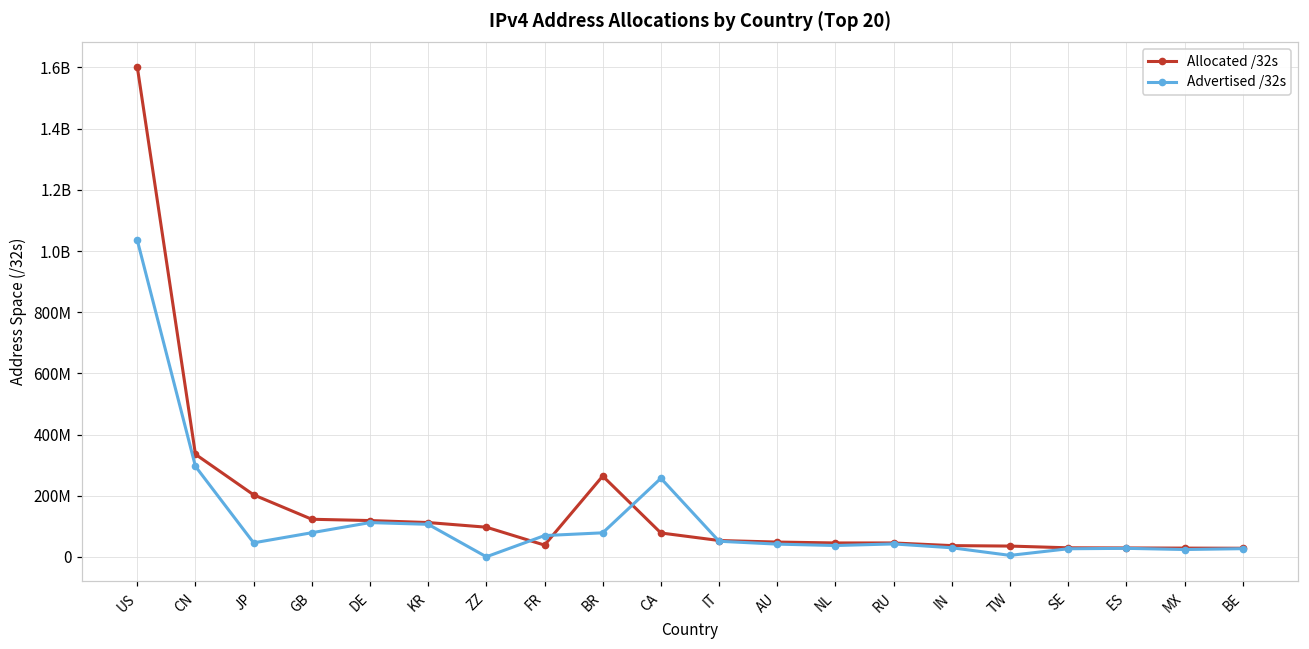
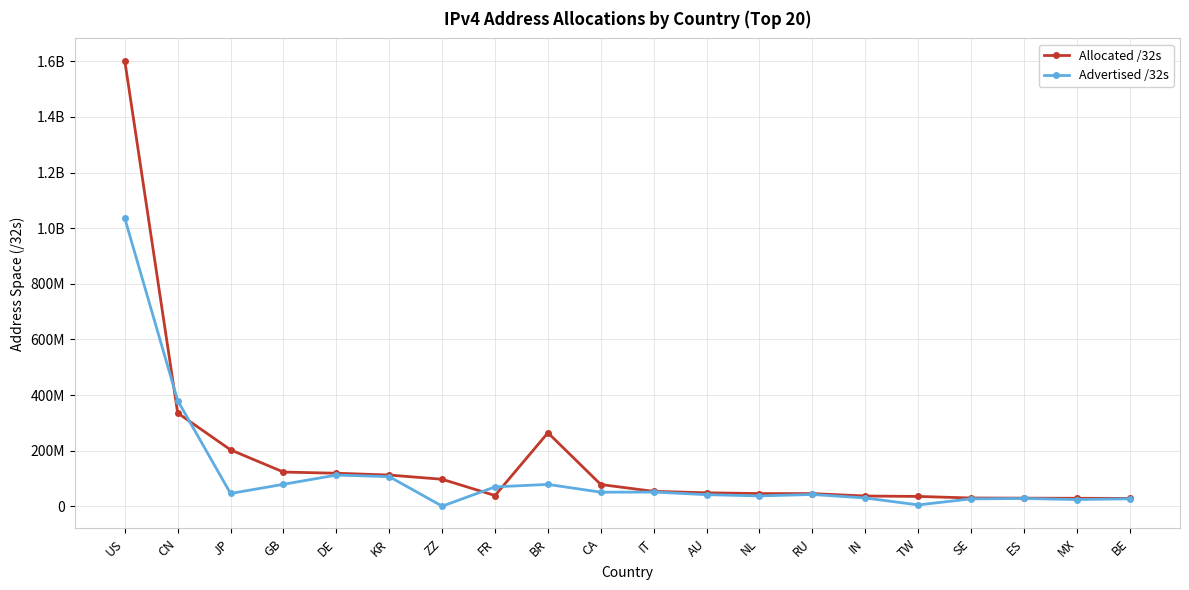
Advertised /32s, CN: 300000000 -> 380000000
Advertised /32s, CA: 260000000 -> 50000000
